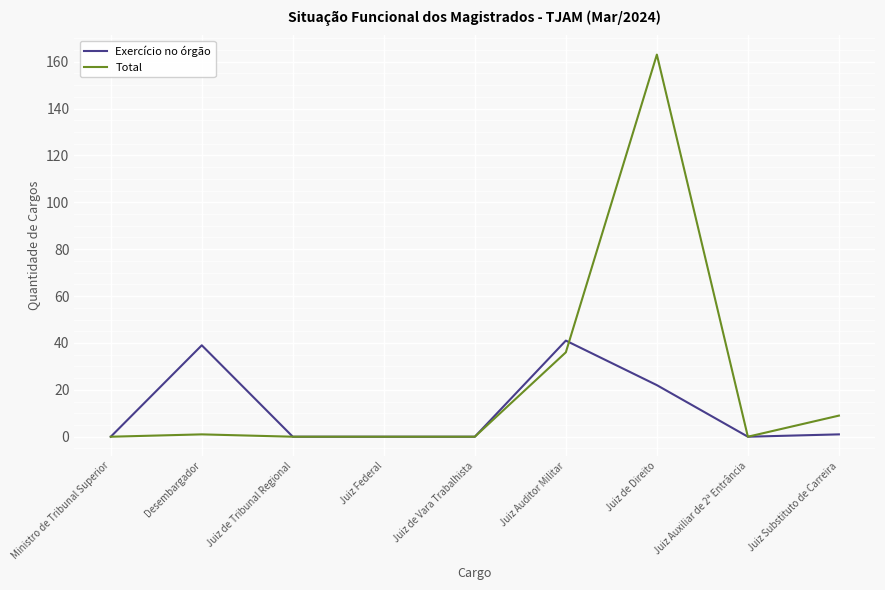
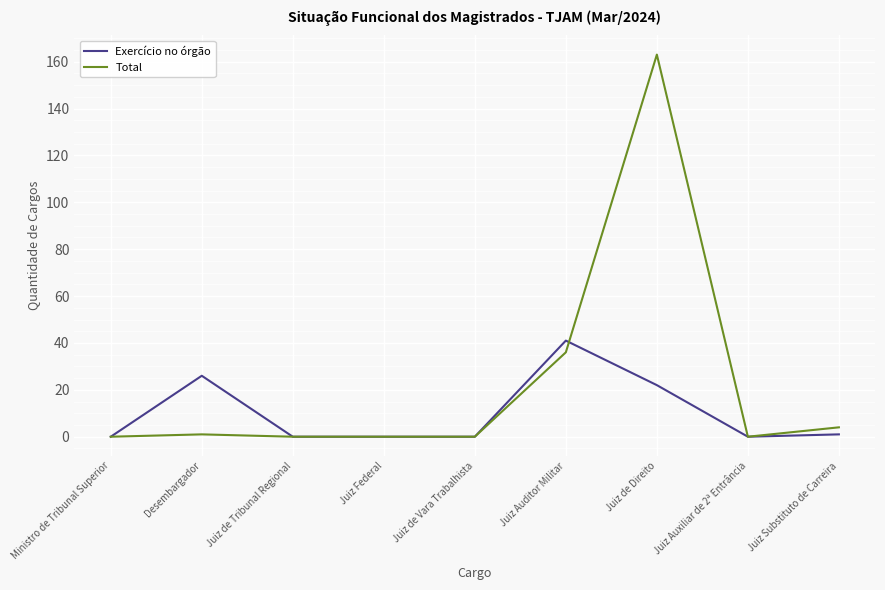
Exercício no órgão, Desembargador: 39 -> 26
Total, Juiz Substituto de Carreira: 9 -> 4
